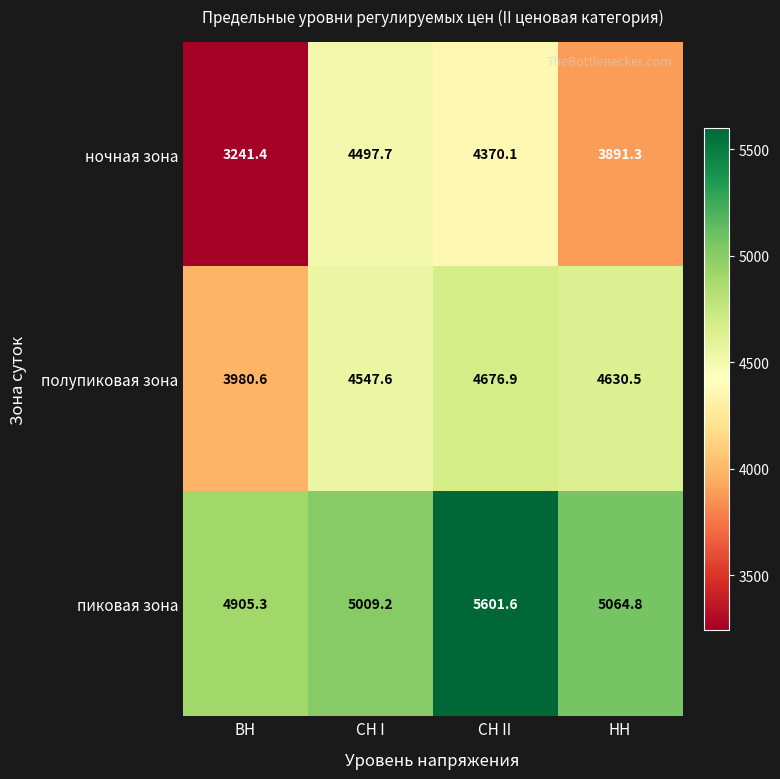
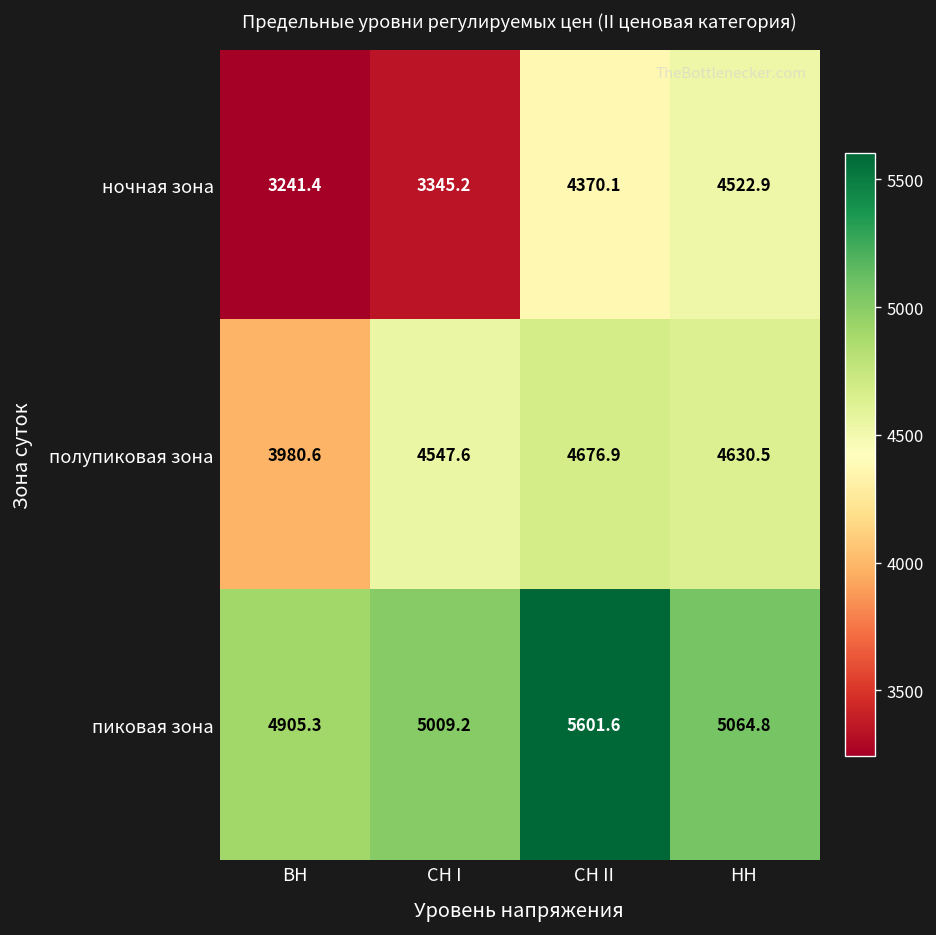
ночная зона, СН I: 4497.7 -> 3345.2
ночная зона, НН: 3891.3 -> 4522.9
